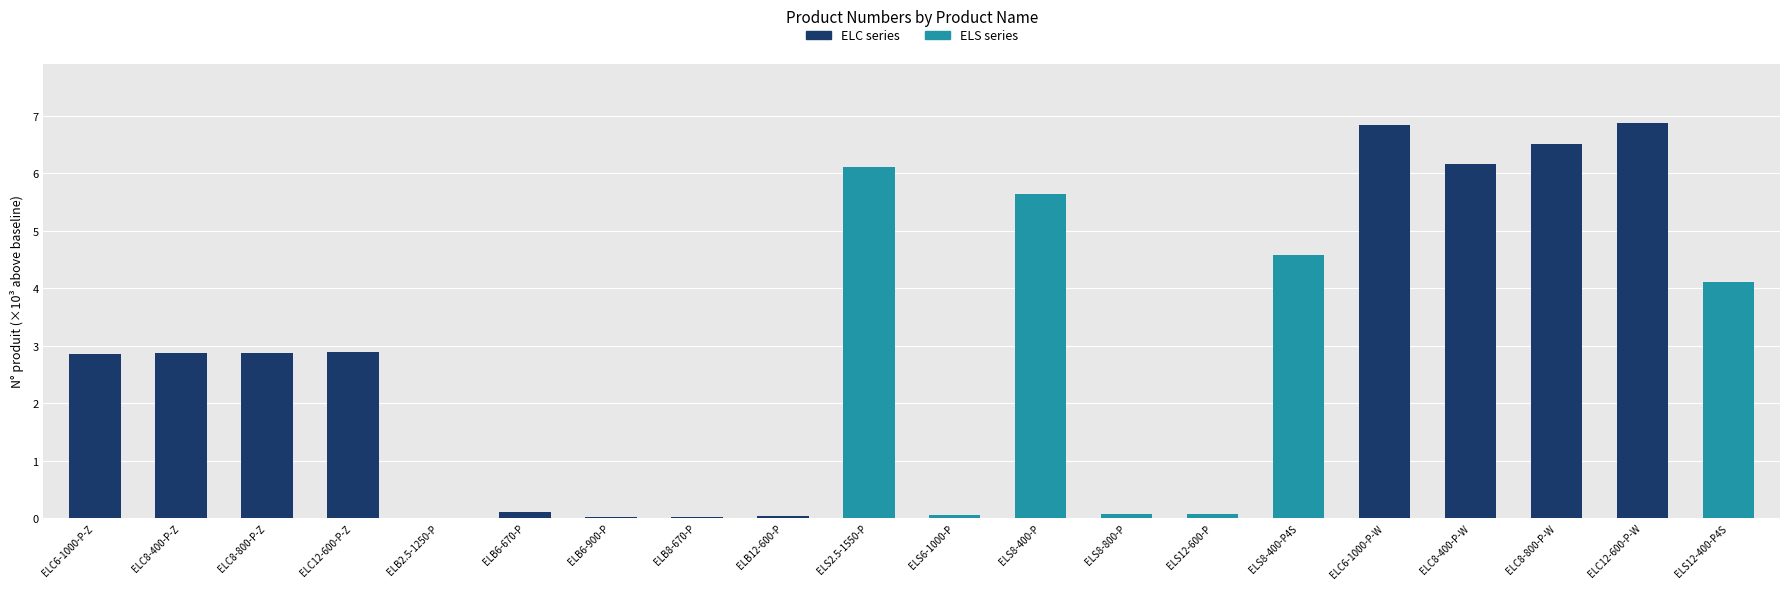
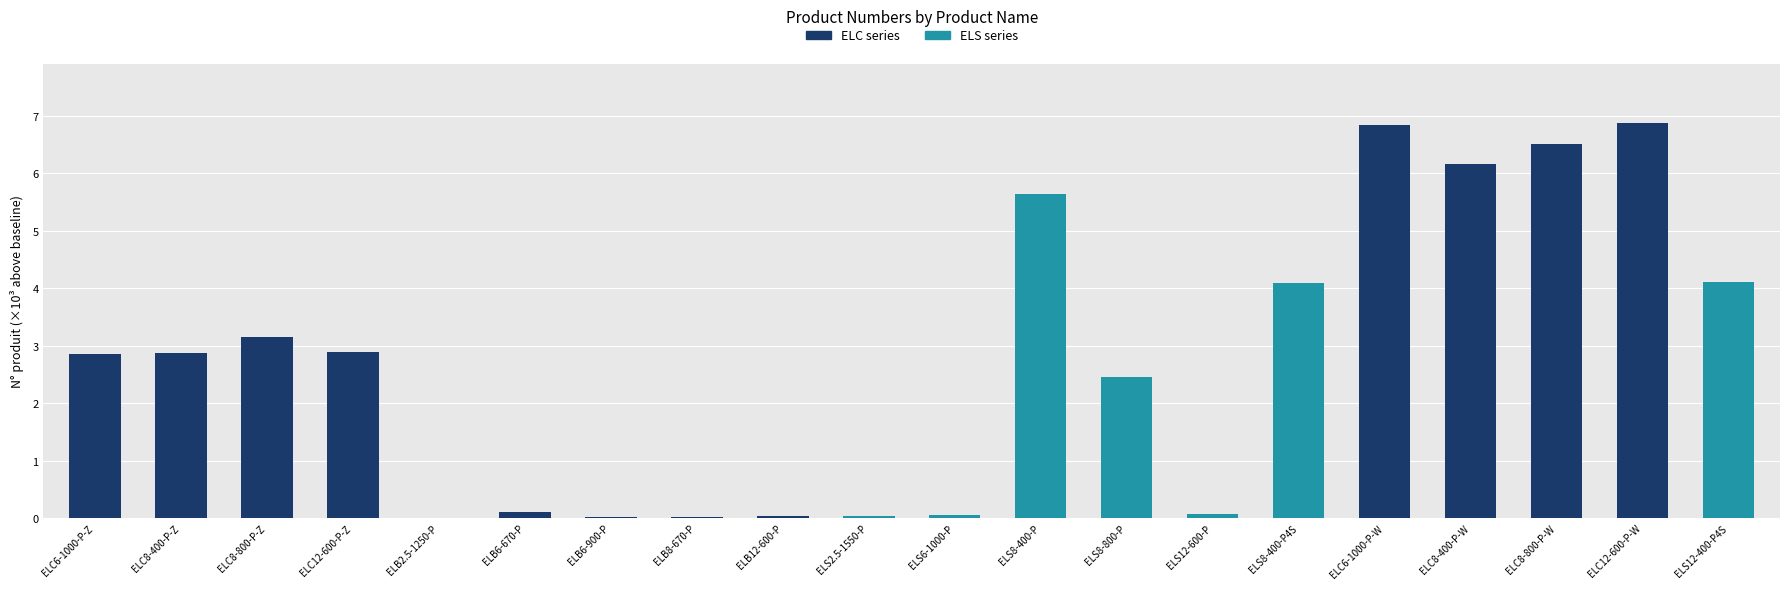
ELC8-800-P-Z: 2.9 -> 3.1
ELS2.5-1550-P: 6.1 -> 0.0
ELS8-800-P: 0.1 -> 2.5
ELS8-400-P4S: 4.6 -> 4.1
